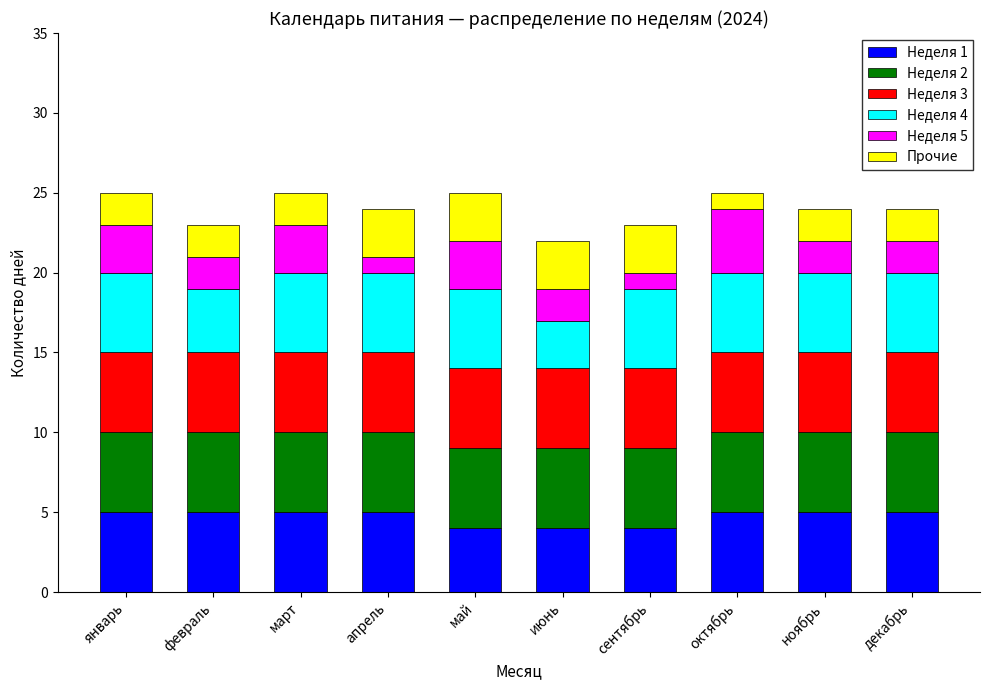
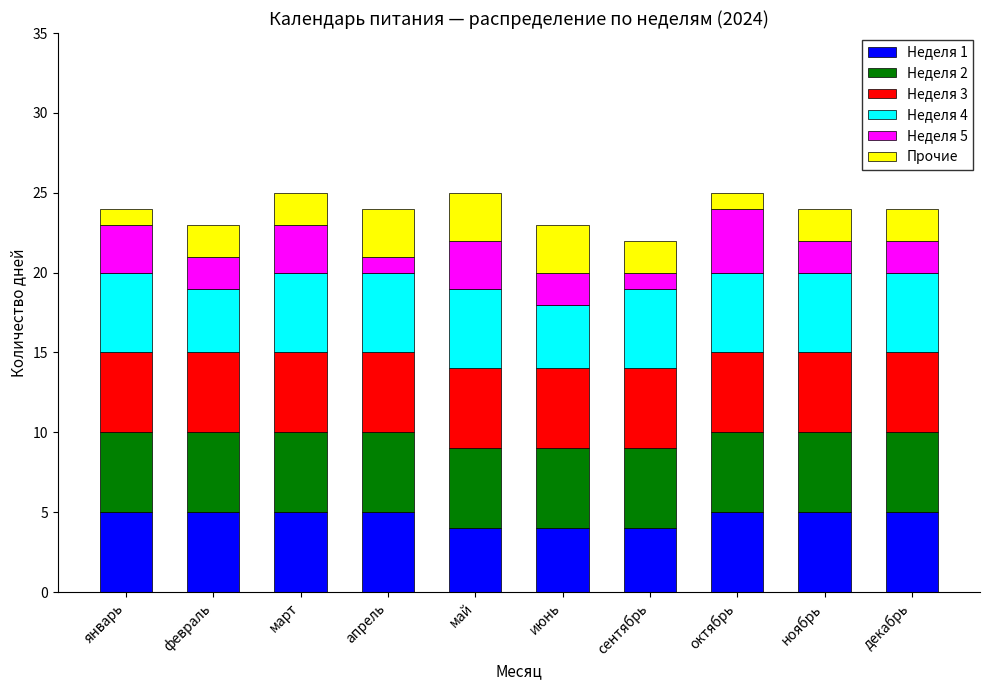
Прочие, январь: 2 -> 1
Неделя 4, июнь: 3 -> 4
Прочие, сентябрь: 3 -> 2
